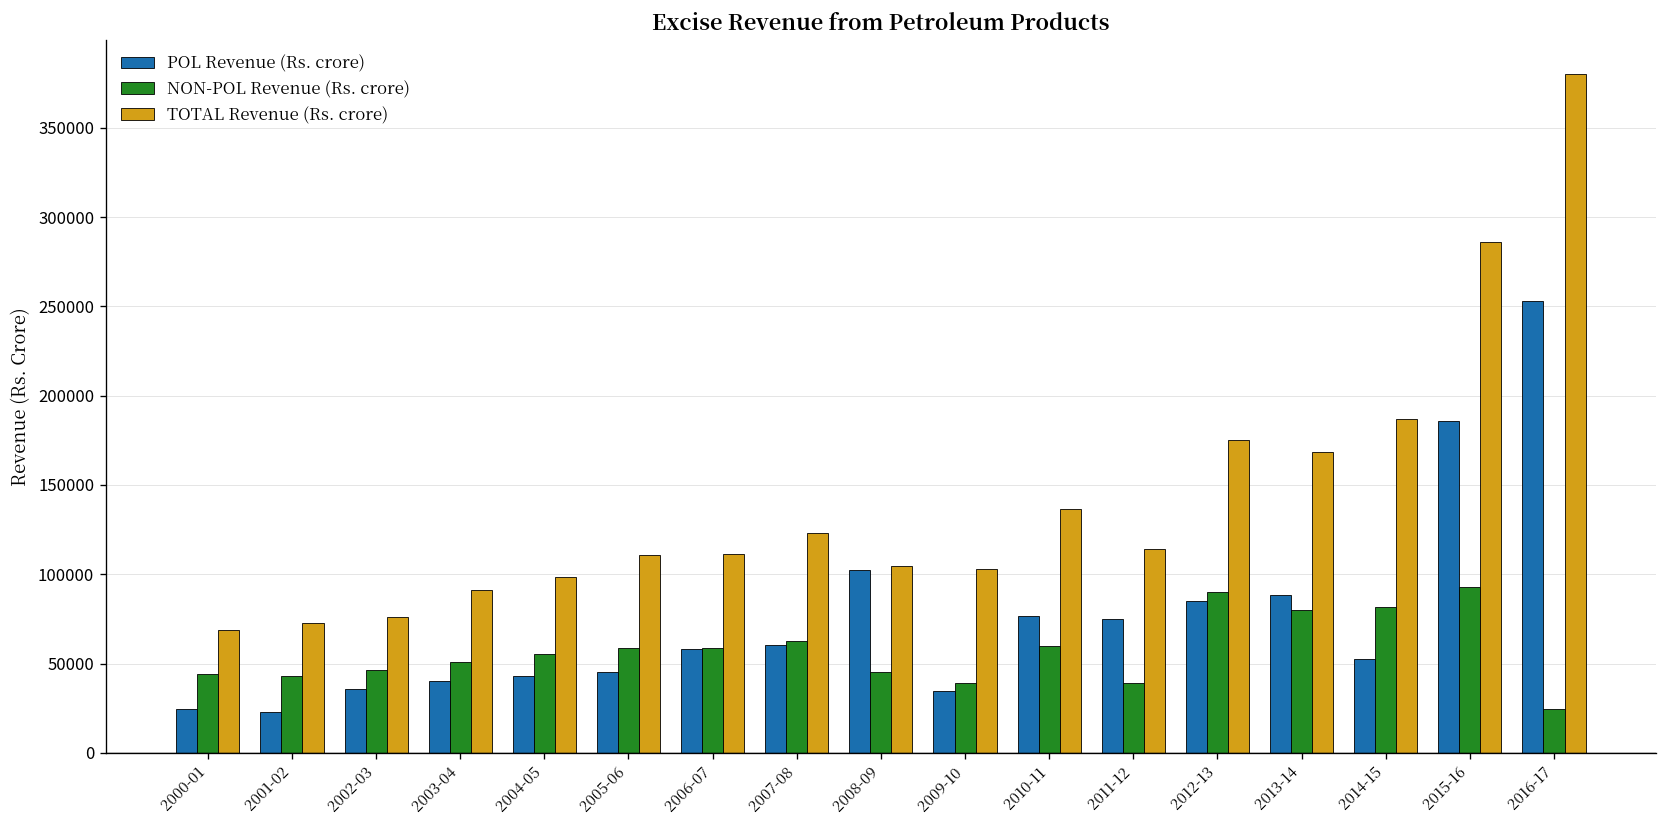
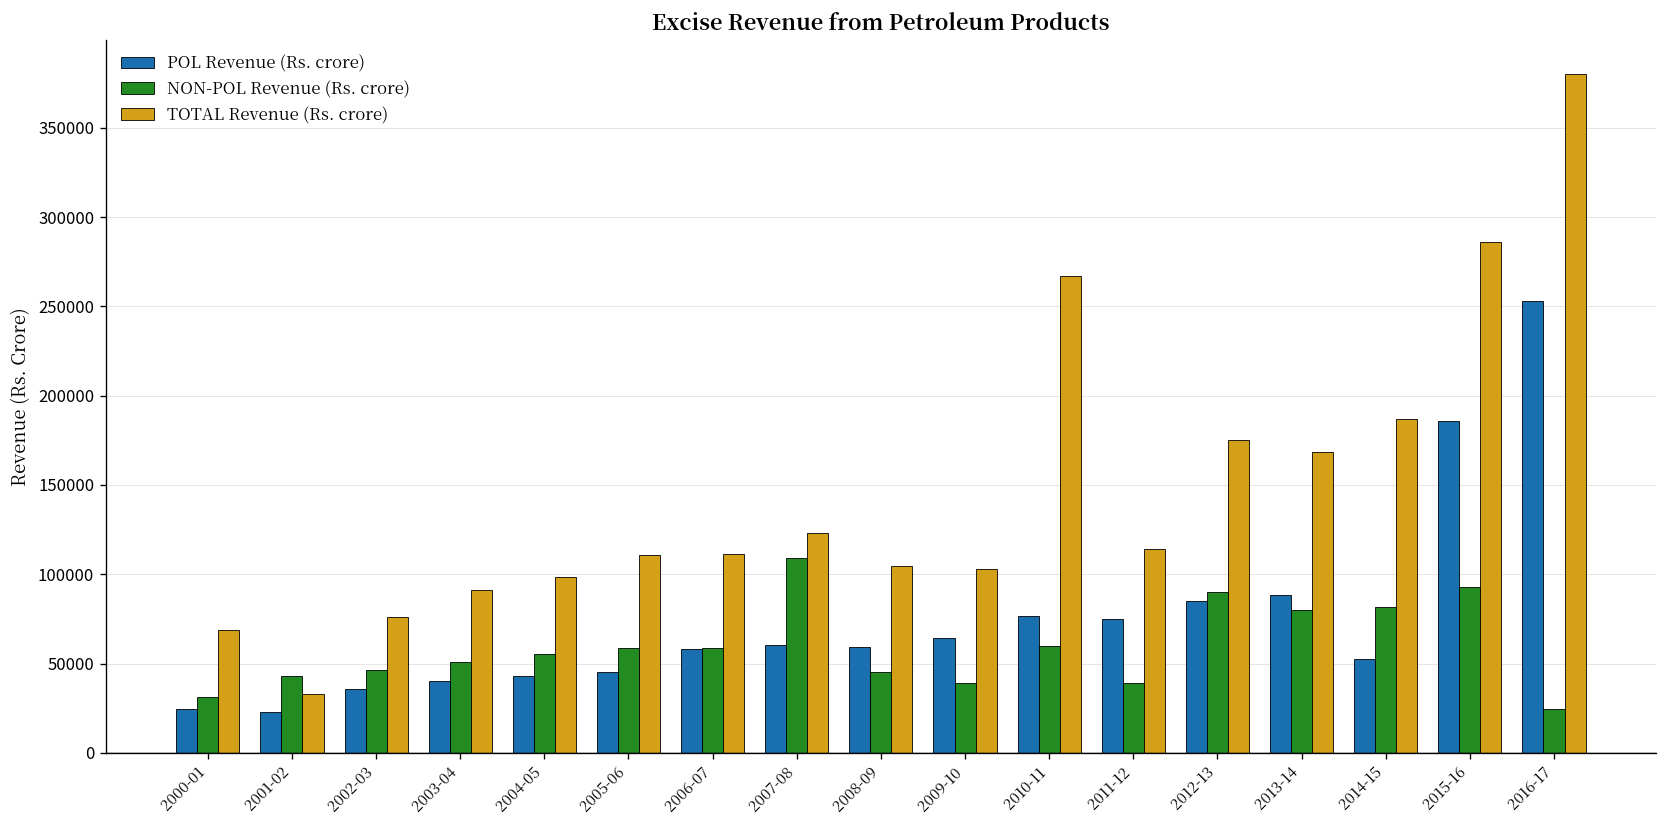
NON-POL Revenue (Rs. crore), 2000-01: 44000 -> 31000
TOTAL Revenue (Rs. crore), 2001-02: 72000 -> 33000
NON-POL Revenue (Rs. crore), 2007-08: 63000 -> 109000
POL Revenue (Rs. crore), 2008-09: 102000 -> 59000
POL Revenue (Rs. crore), 2009-10: 34000 -> 64000
TOTAL Revenue (Rs. crore), 2010-11: 137000 -> 267000
